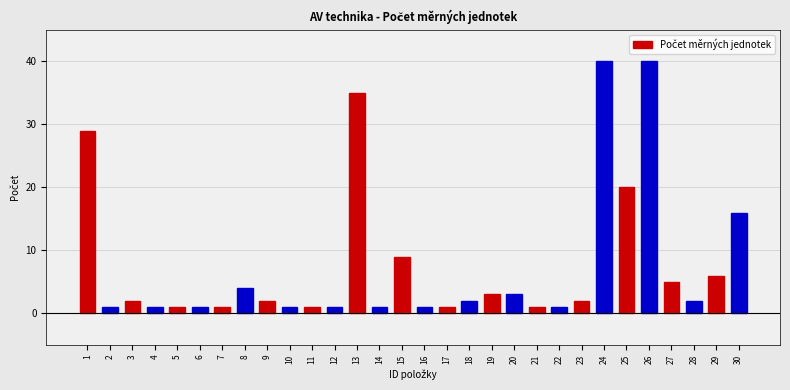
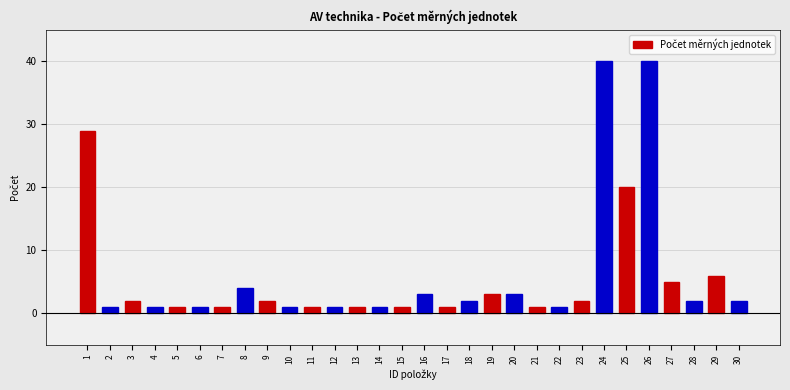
13: 35 -> 1
15: 9 -> 1
16: 1 -> 3
30: 16 -> 2
